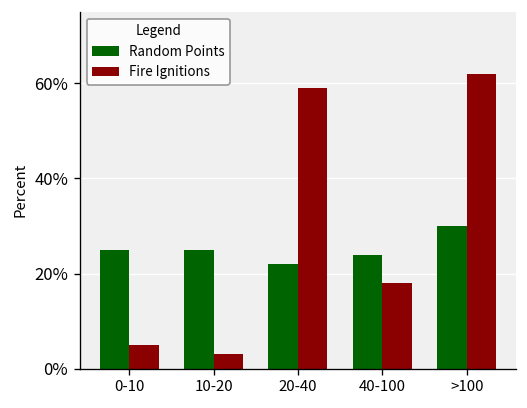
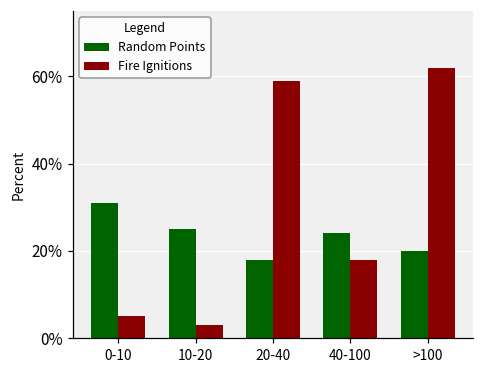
Random Points, 0-10: 25% -> 31%
Random Points, 20-40: 22% -> 18%
Random Points, >100: 30% -> 20%
